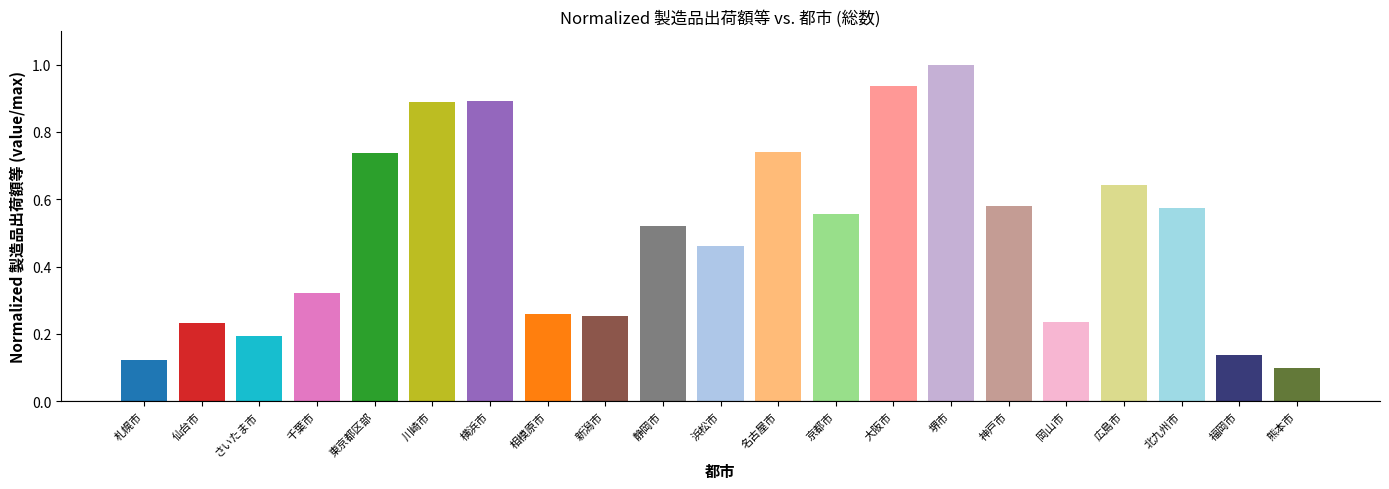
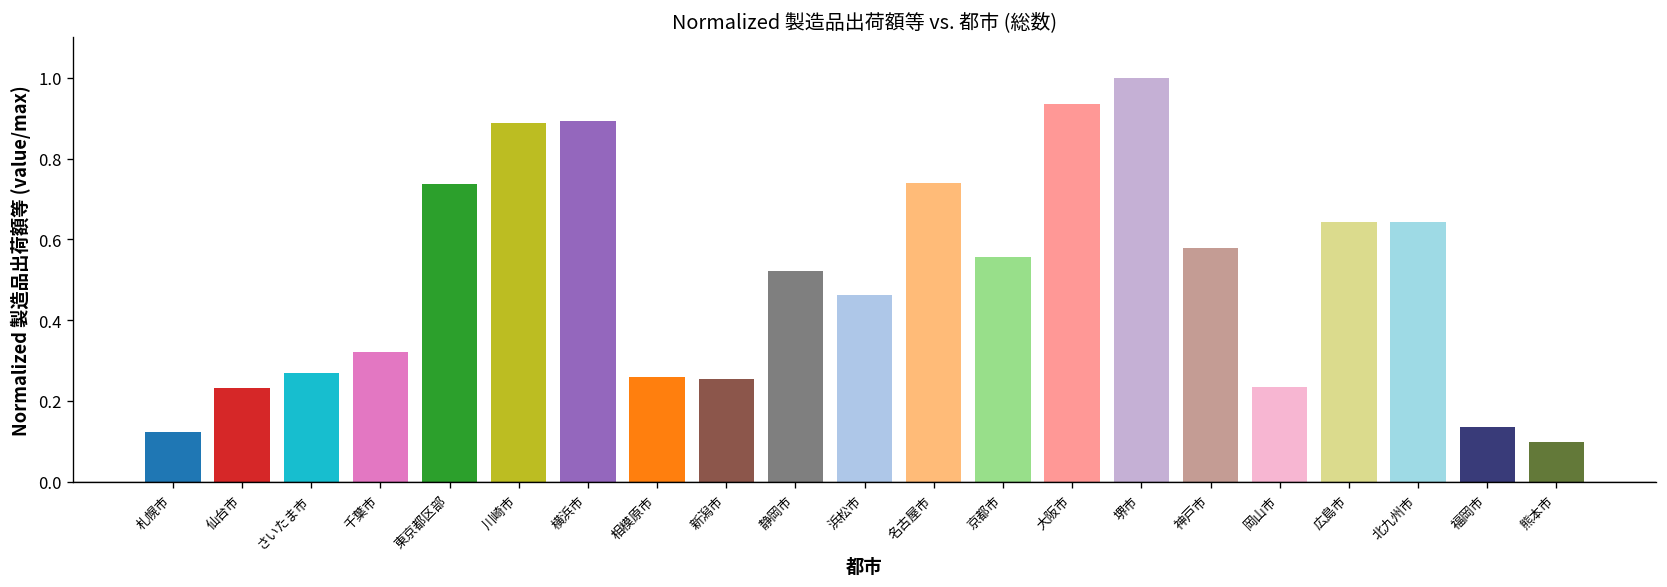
さいたま市: 0.19 -> 0.27
北九州市: 0.58 -> 0.64
